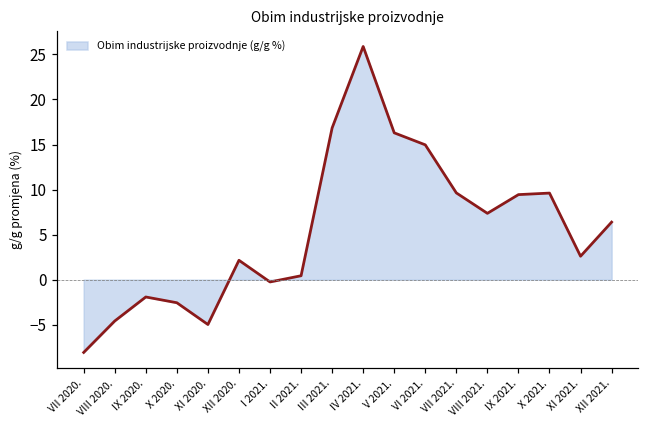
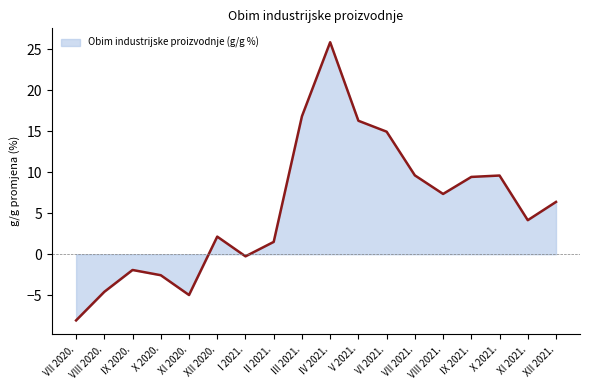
Obim industrijske proizvodnje (g/g %), II 2021.: 0 -> 2
Obim industrijske proizvodnje (g/g %), XI 2021.: 3 -> 4
